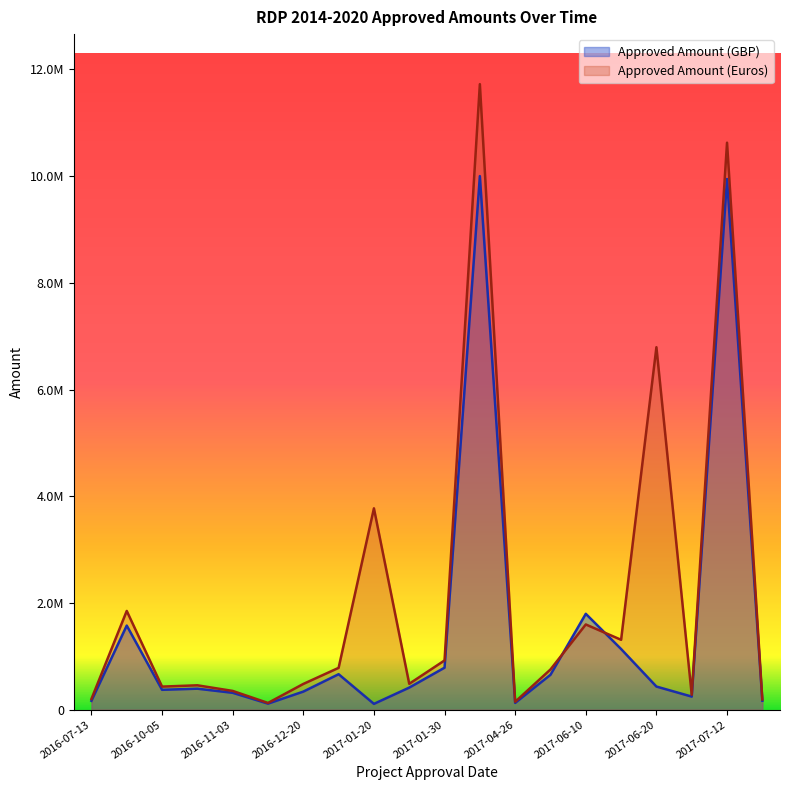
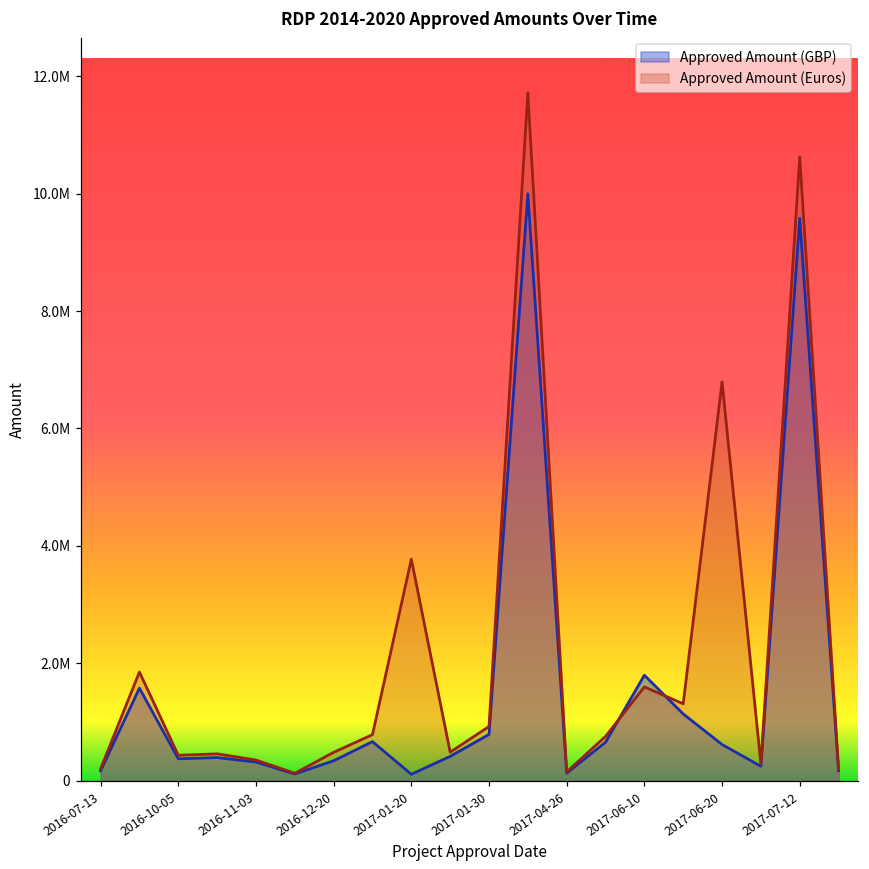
Approved Amount (GBP), 2017-06-20: 400000 -> 600000
Approved Amount (GBP), 2017-07-12: 9900000 -> 9600000
